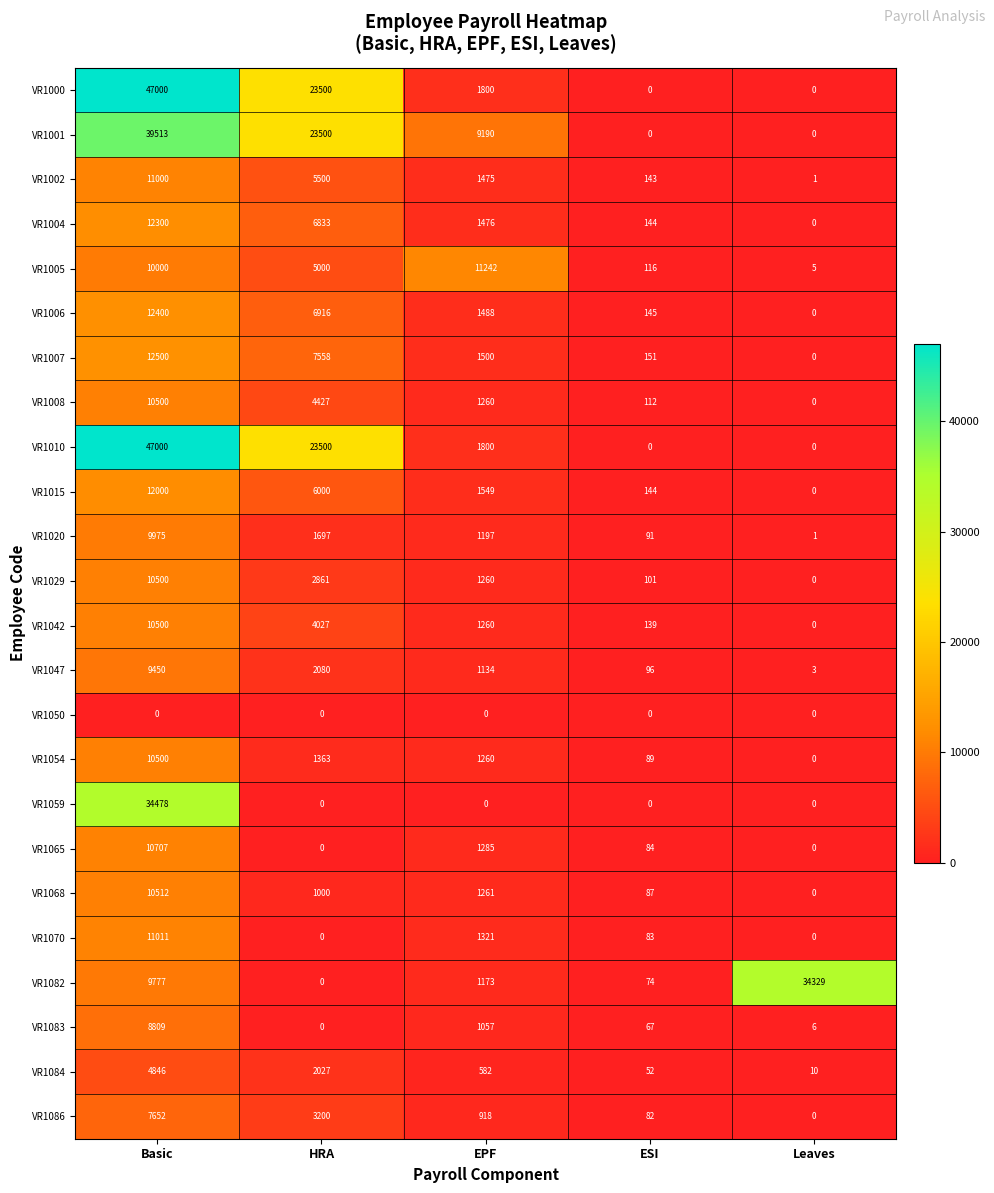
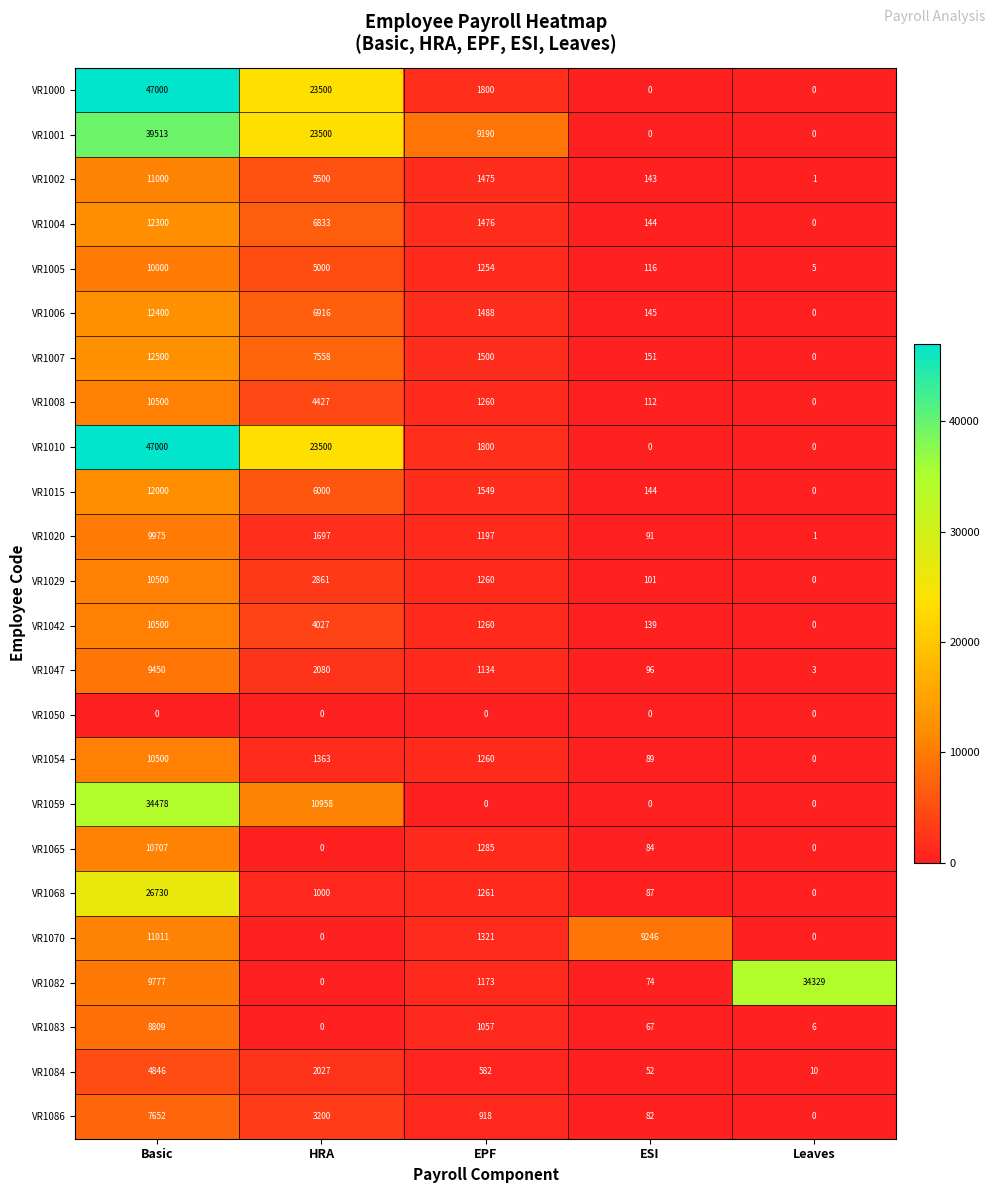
VR1005, EPF: 11242 -> 1254
VR1059, HRA: 0 -> 10958
VR1068, Basic: 10512 -> 26730
VR1070, ESI: 83 -> 9246
